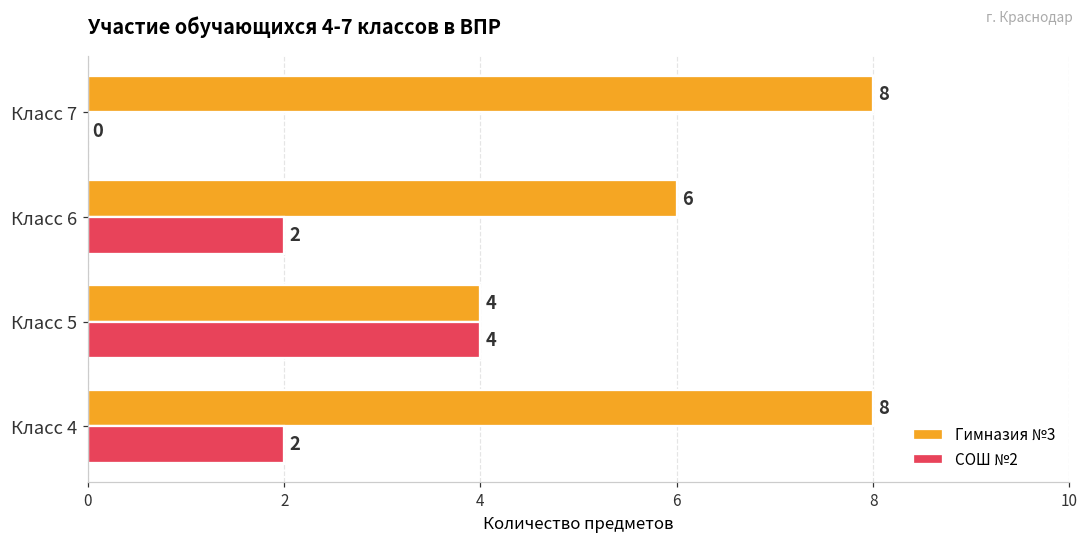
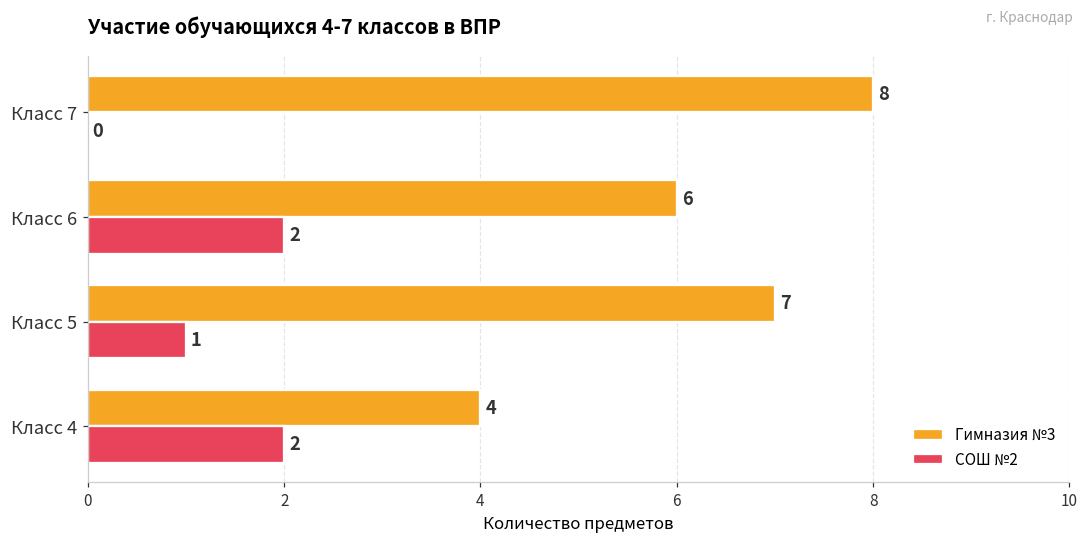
Гимназия №3, Класс 5: 4 -> 7
СОШ №2, Класс 5: 4 -> 1
Гимназия №3, Класс 4: 8 -> 4
